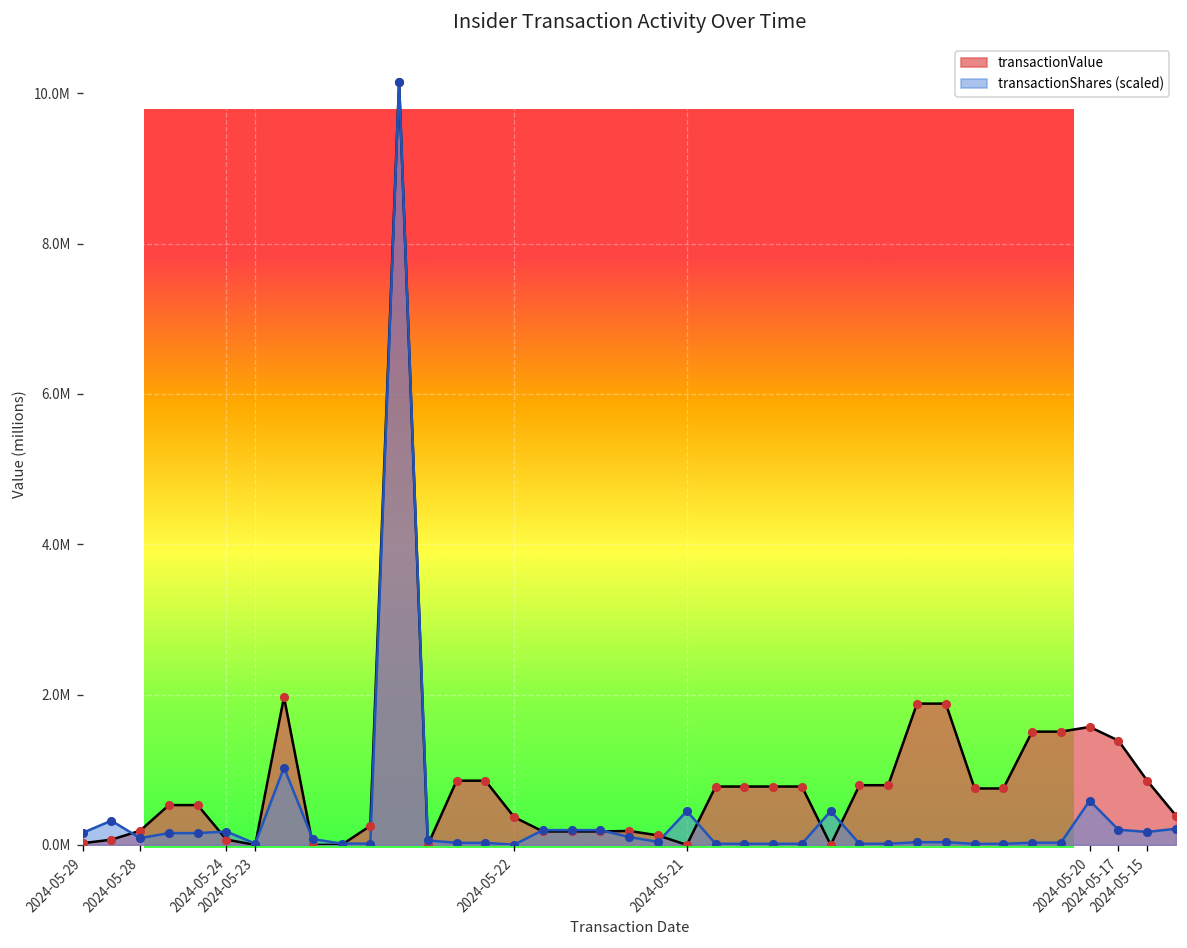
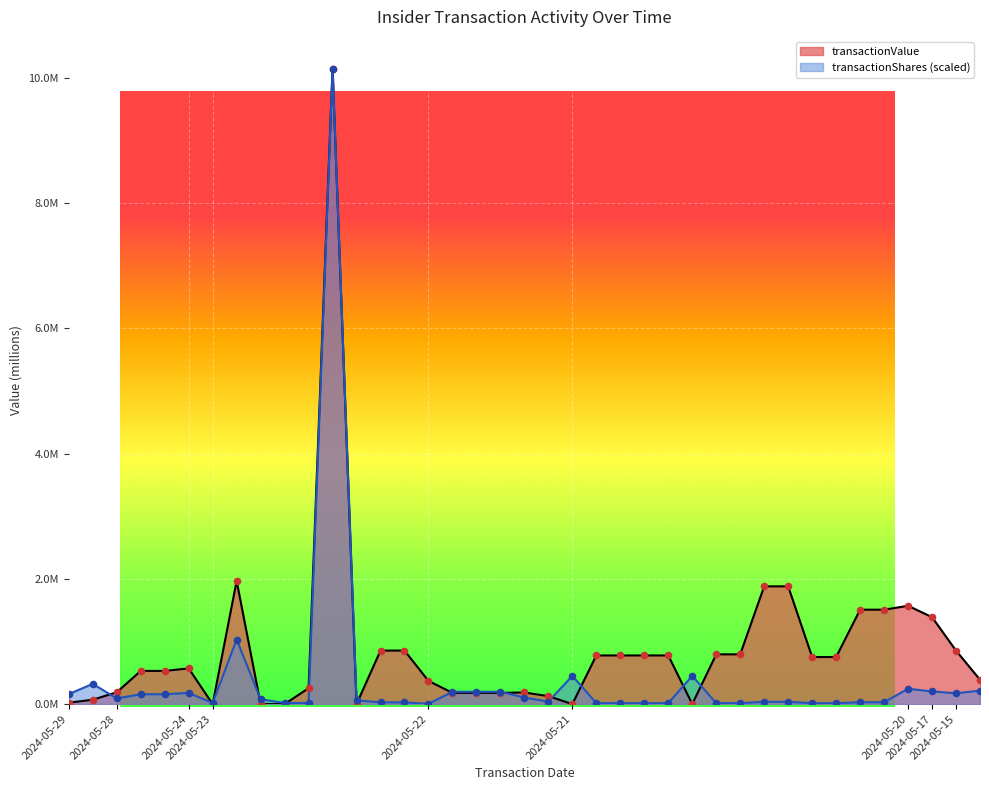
Insider Transaction Activity Over Time, transactionValue, 2024-05-24: 100000 -> 600000
Insider Transaction Activity Over Time, transactionShares (scaled), 2024-05-20: 600000 -> 200000
